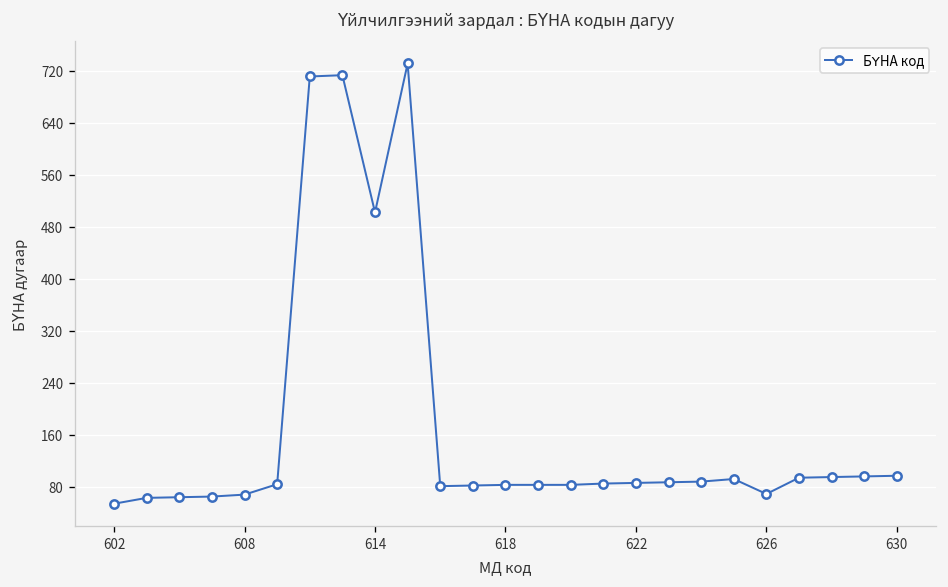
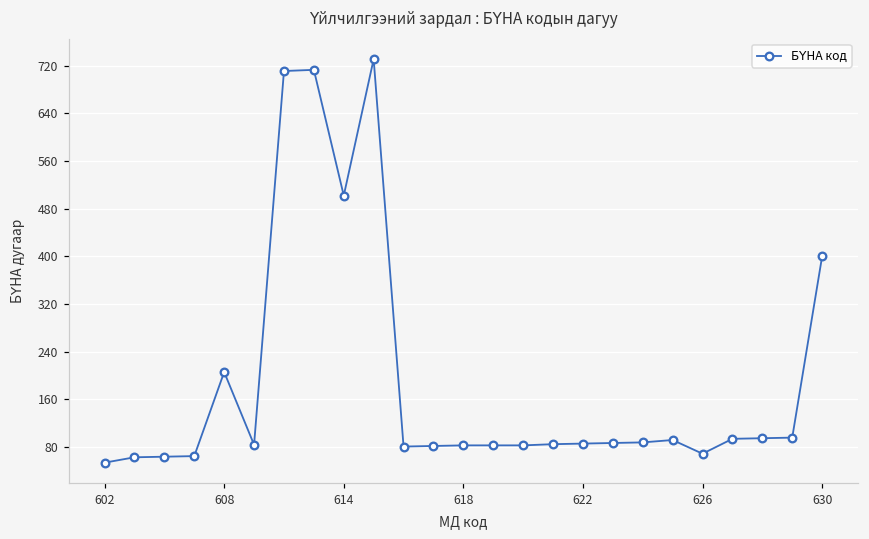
608: 70 -> 210
630: 100 -> 400
